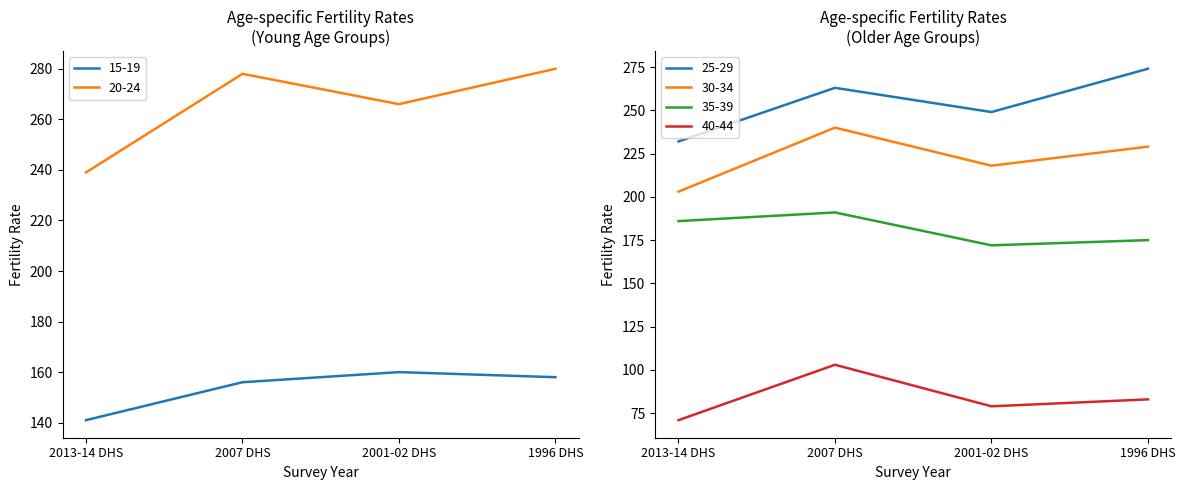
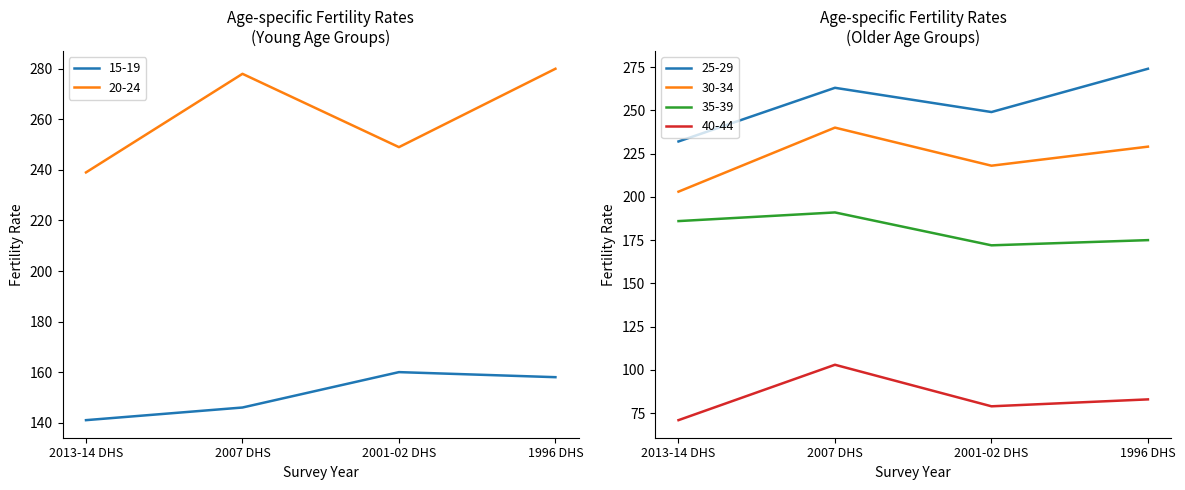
Age-specific Fertility Rates (Young Age Groups), 15-19, 2007 DHS: 156 -> 146
Age-specific Fertility Rates (Young Age Groups), 20-24, 2001-02 DHS: 266 -> 249
